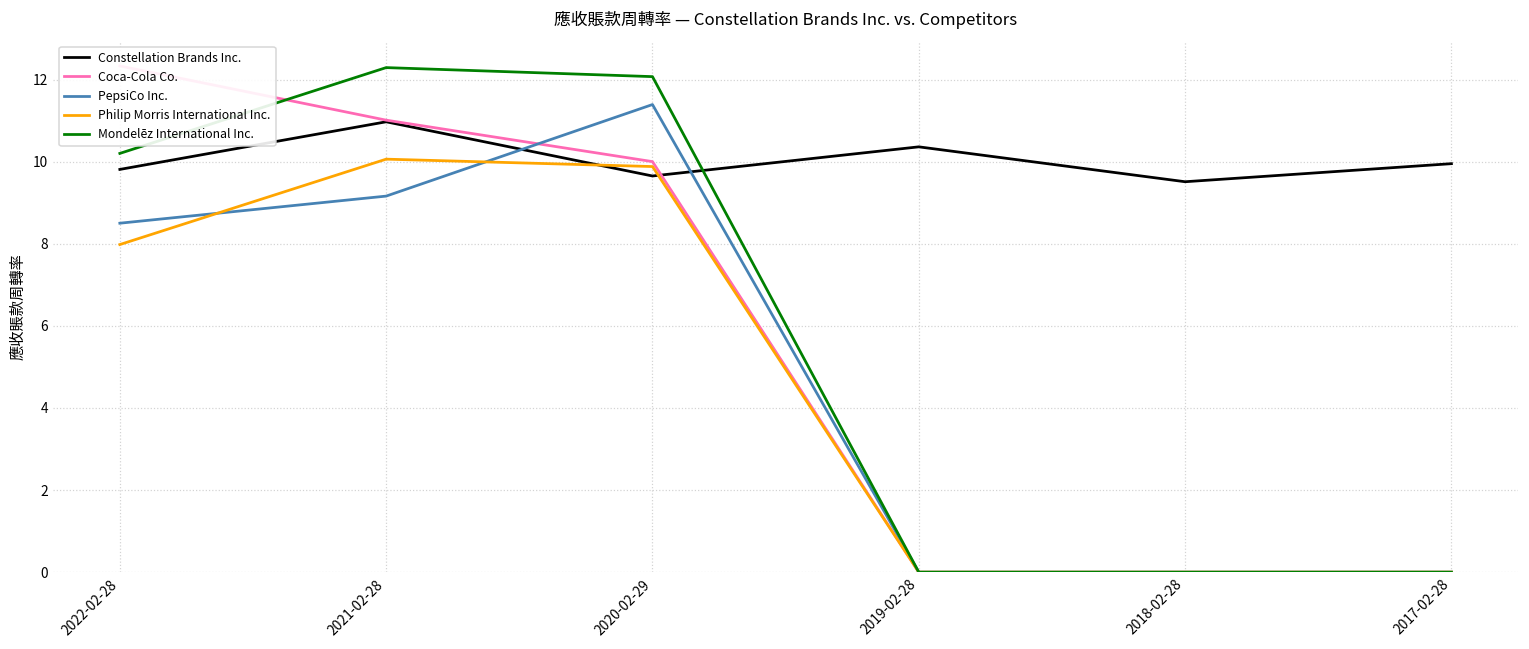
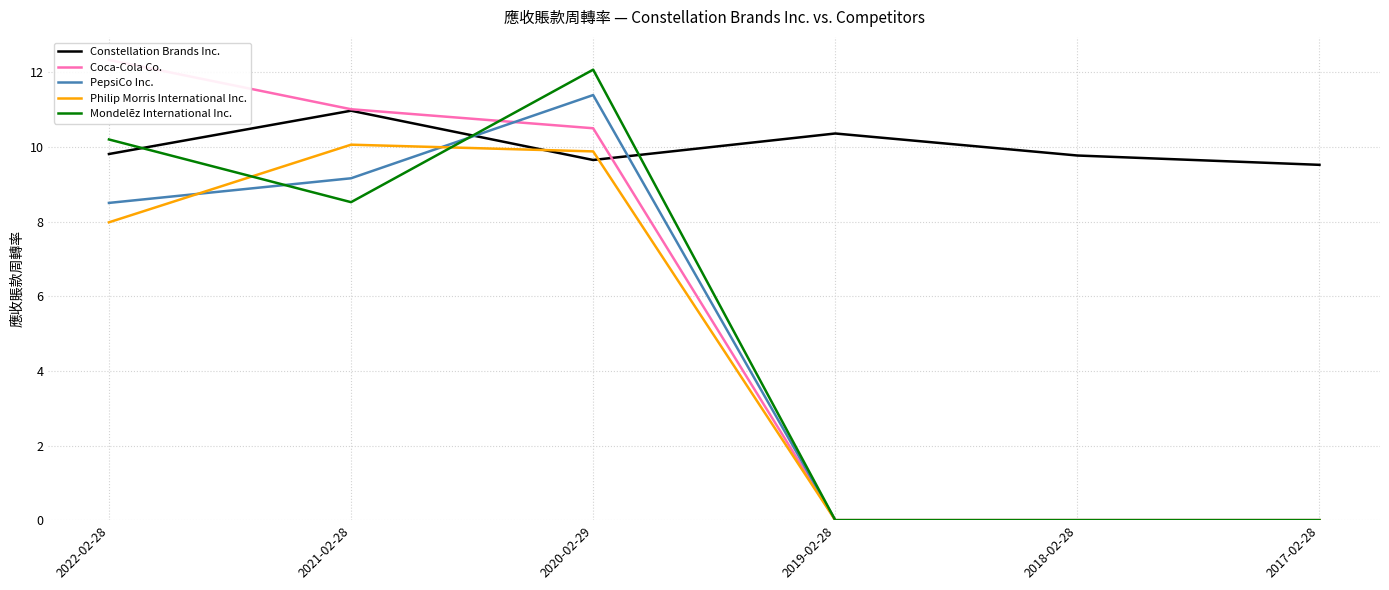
Mondelēz International Inc., 2021-02-28: 12.3 -> 8.5
Coca-Cola Co., 2020-02-29: 10.0 -> 10.5
Constellation Brands Inc., 2018-02-28: 9.5 -> 9.8
Constellation Brands Inc., 2017-02-28: 10.0 -> 9.5
